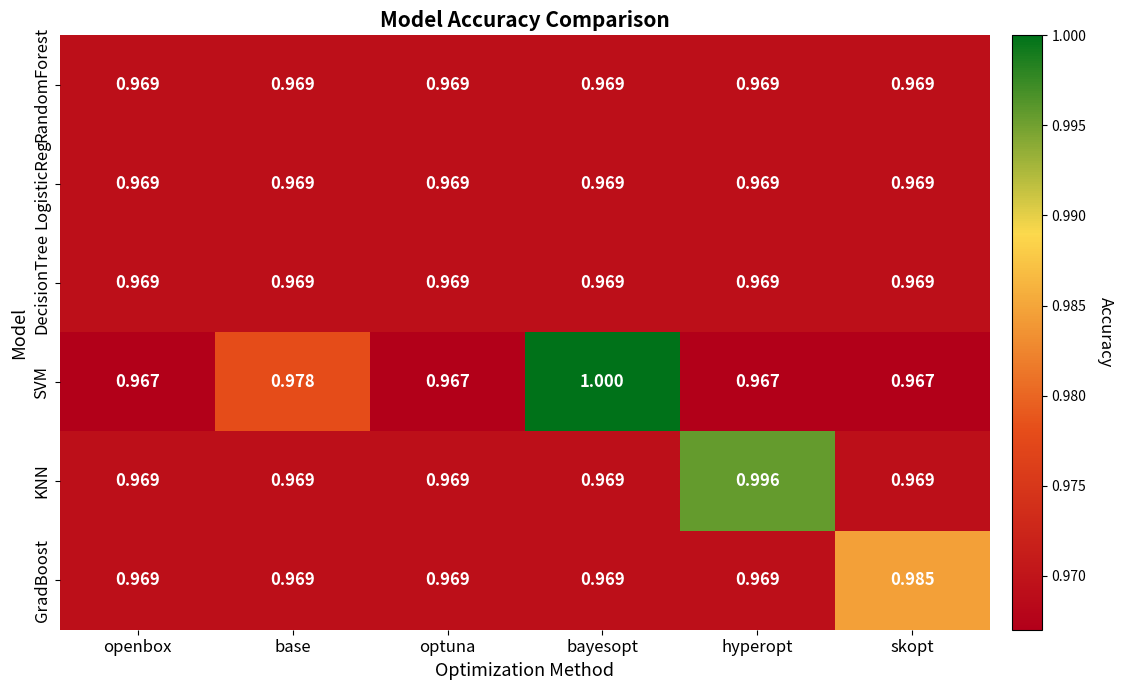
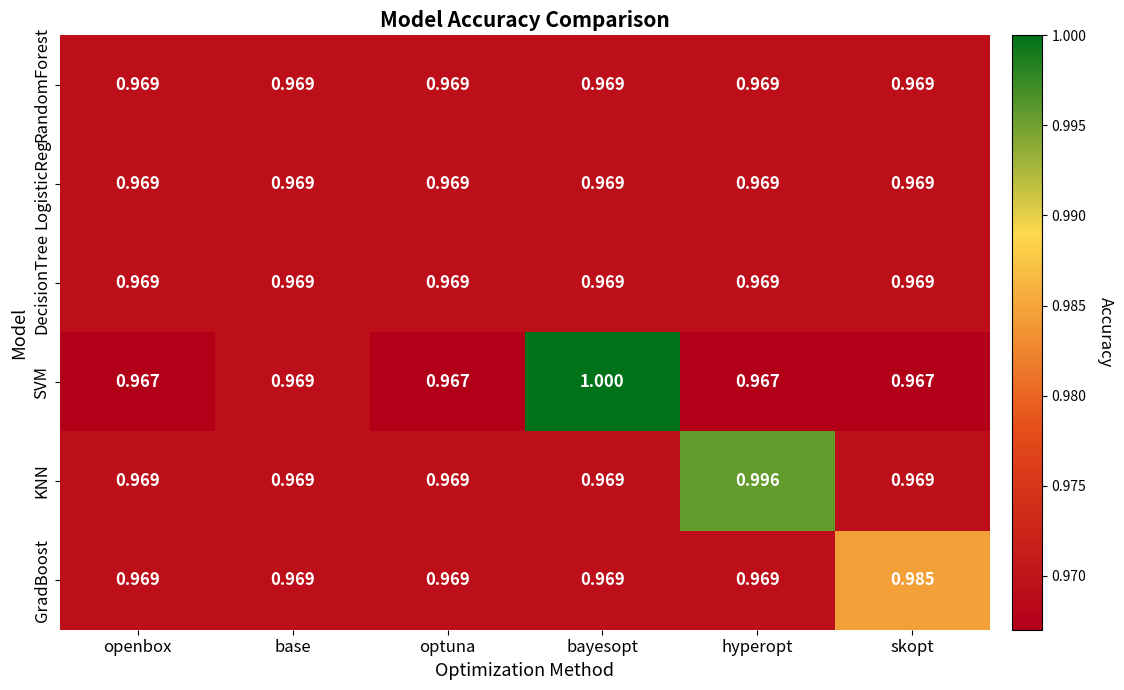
SVM, base: 0.978 -> 0.969
